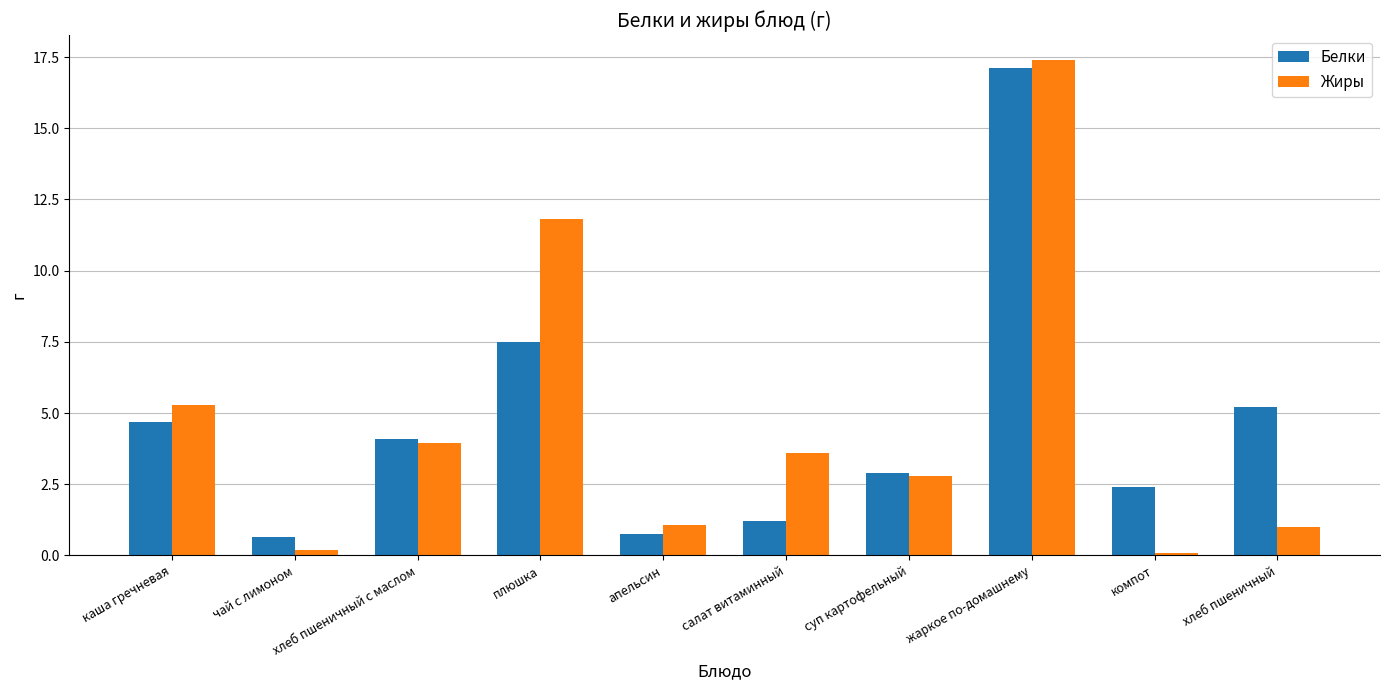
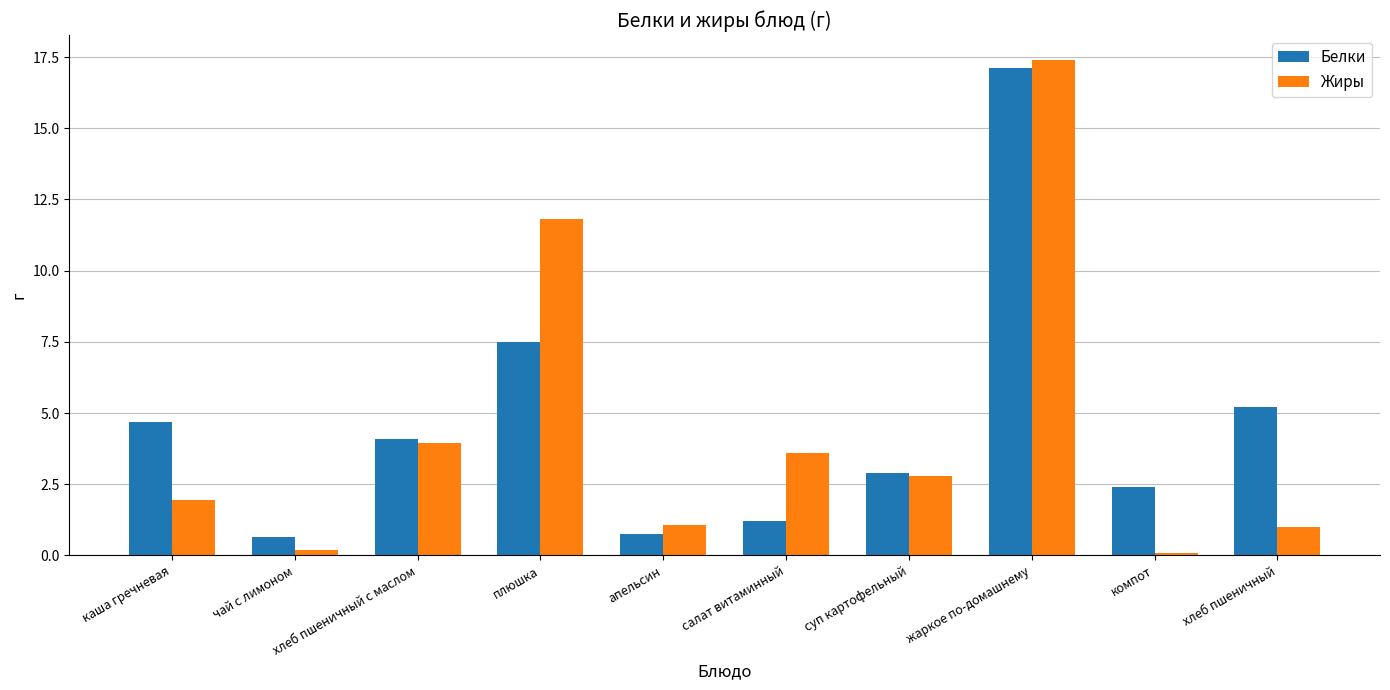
Жиры, каша гречневая: 5.3 -> 2.0
